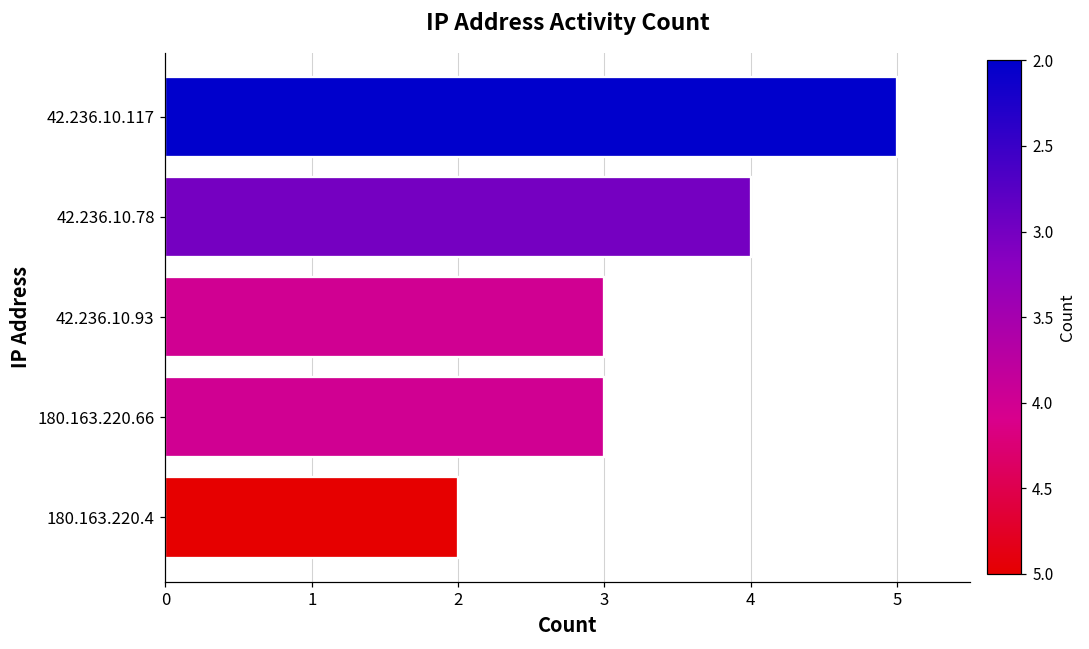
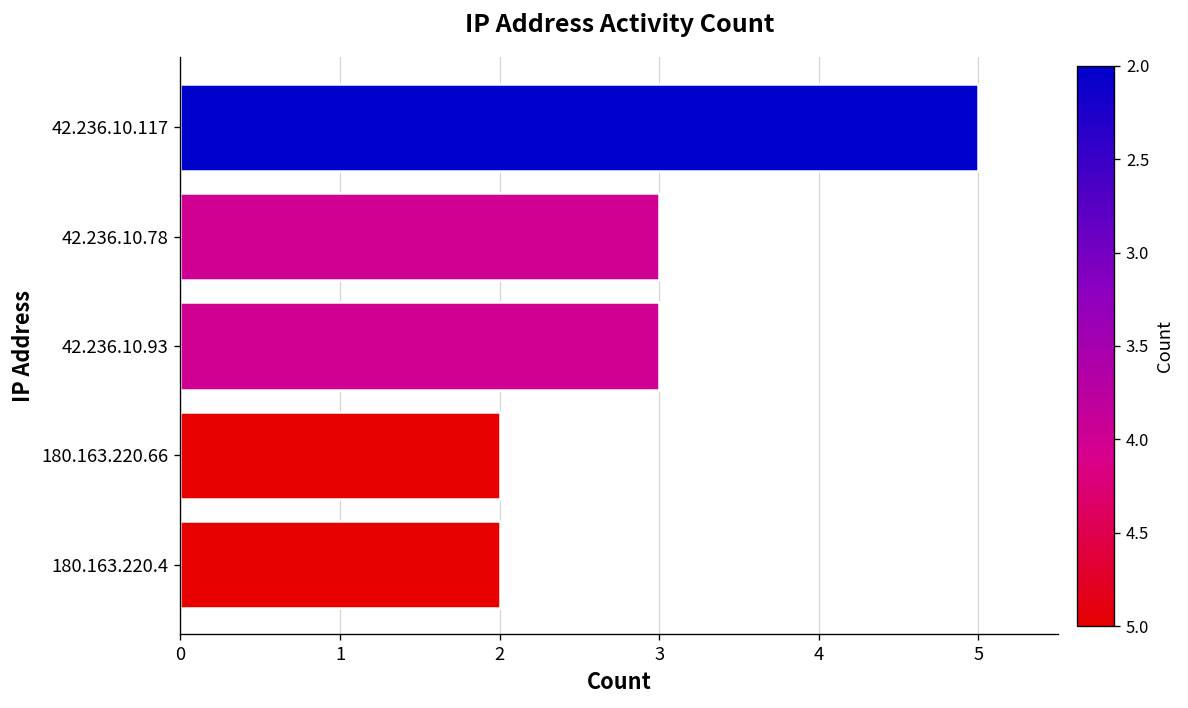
42.236.10.78: 4 -> 3
180.163.220.66: 3 -> 2
